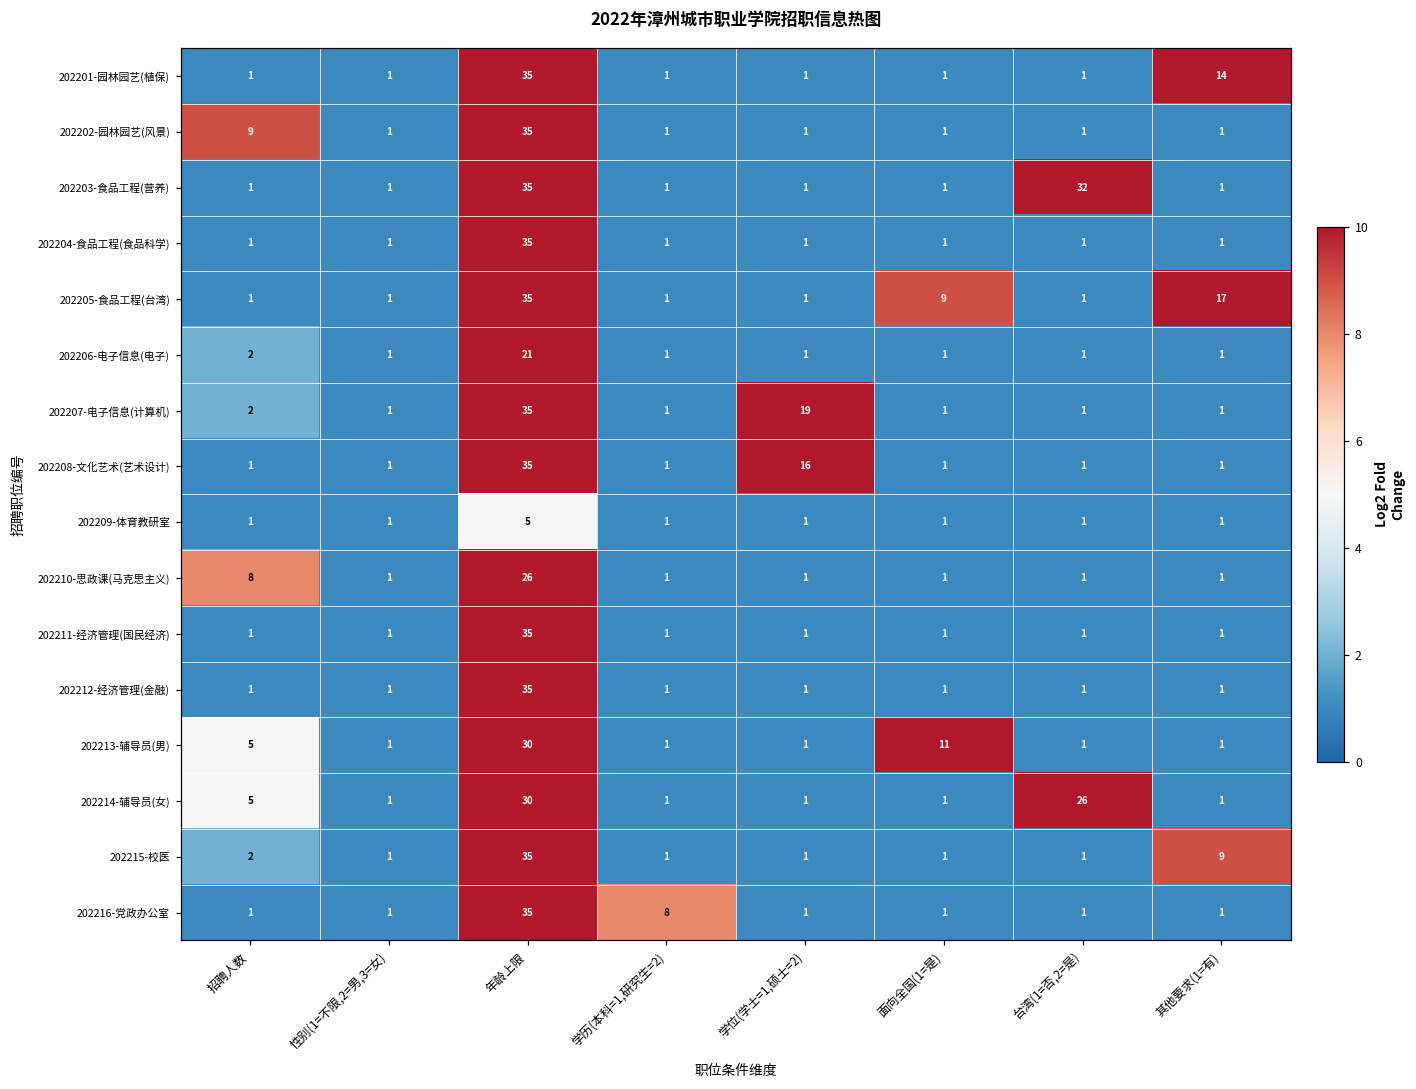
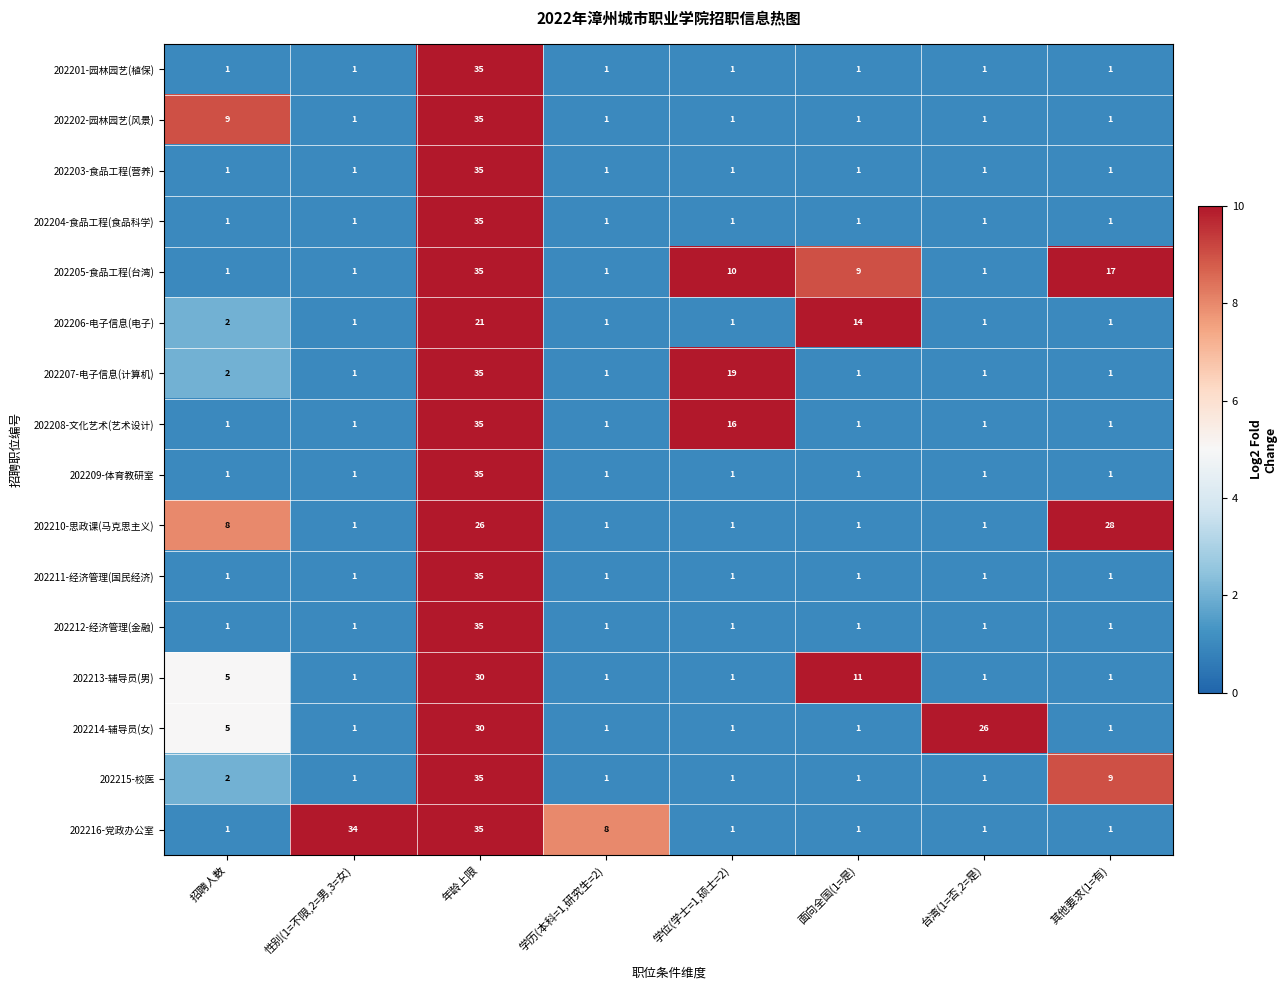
202201-园林园艺(植保), 其他要求(1=有): 14 -> 1
202203-食品工程(营养), 台湾(1=否,2=是): 32 -> 1
202205-食品工程(台湾), 学位(学士=1,硕士=2): 1 -> 10
202206-电子信息(电子), 面向全国(1=是): 1 -> 14
202209-体育教研室, 年龄上限: 5 -> 35
202210-思政课(马克思主义), 其他要求(1=有): 1 -> 28
202216-党政办公室, 性别(1=不限,2=男,3=女): 1 -> 34
